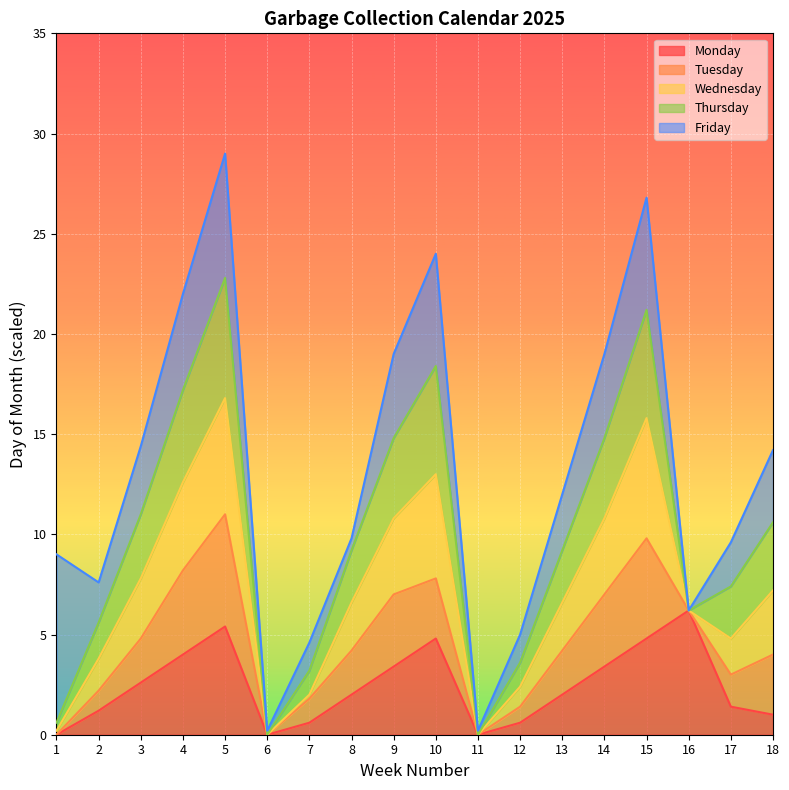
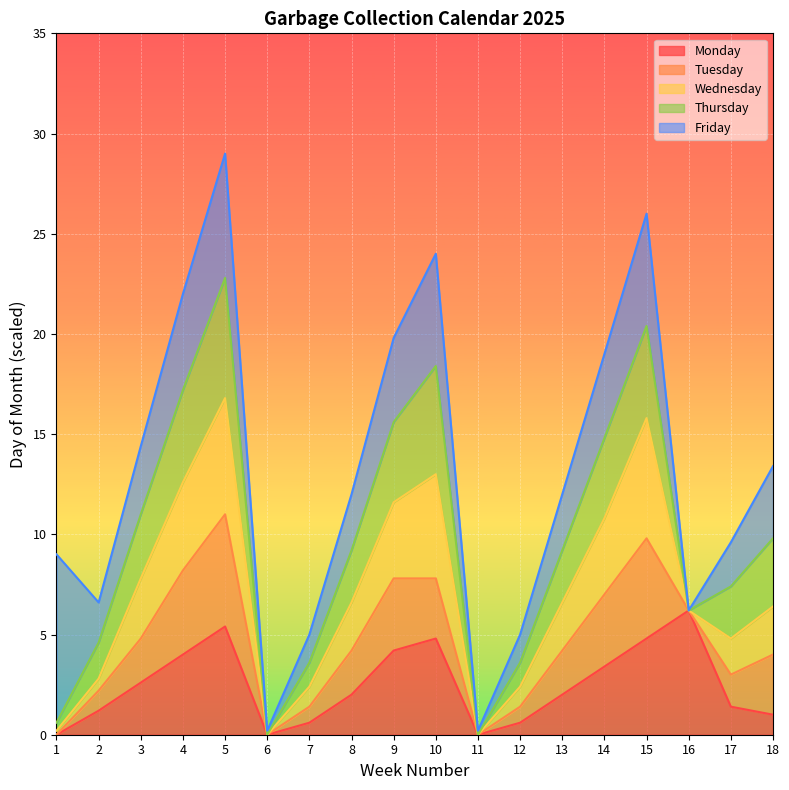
Wednesday, 2: 1.6 -> 0.6
Tuesday, 7: 1.2 -> 0.8
Wednesday, 7: 0.2 -> 1.0
Friday, 8: 0.6 -> 2.8
Monday, 9: 3.4 -> 4.2
Thursday, 15: 5.4 -> 4.6
Wednesday, 18: 3.2 -> 2.4
